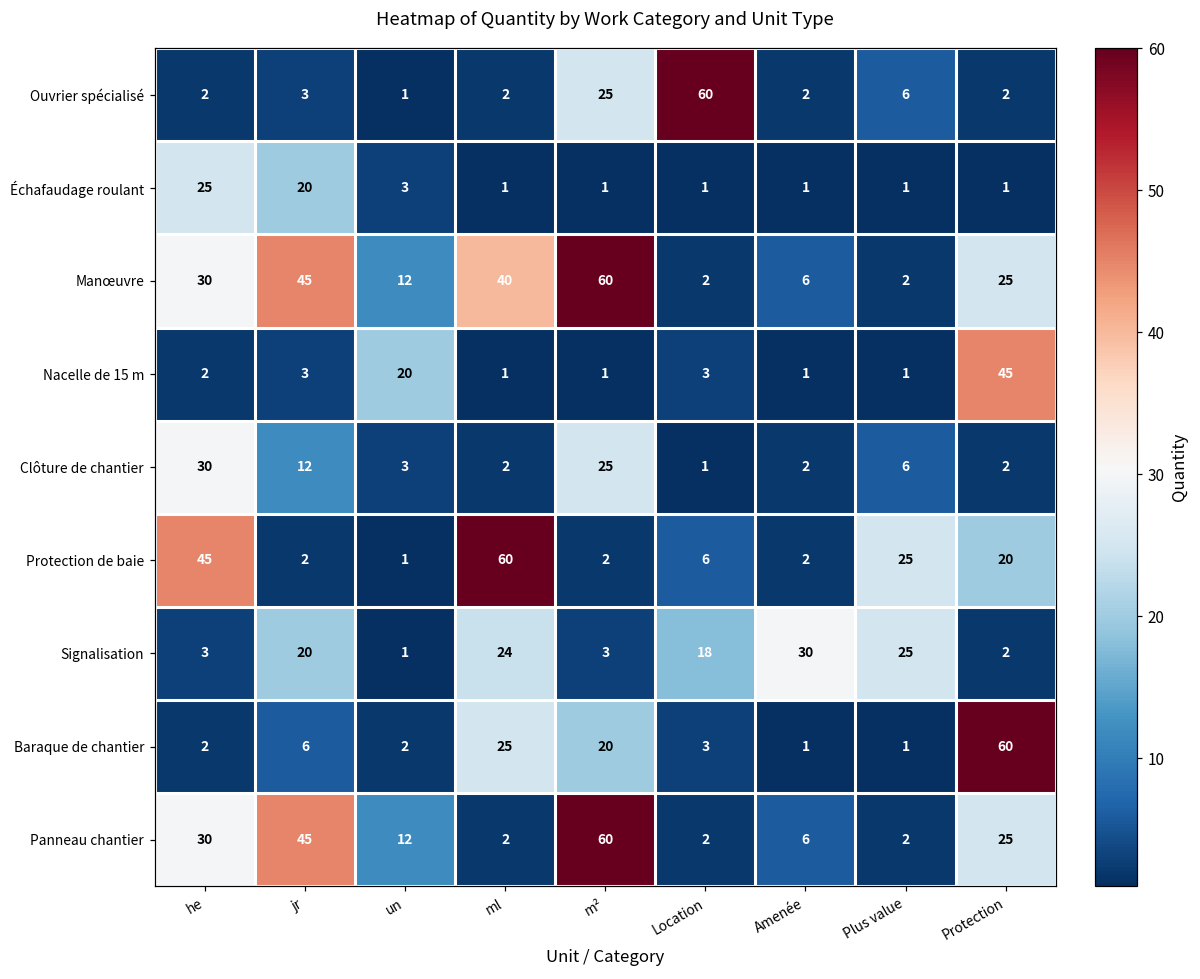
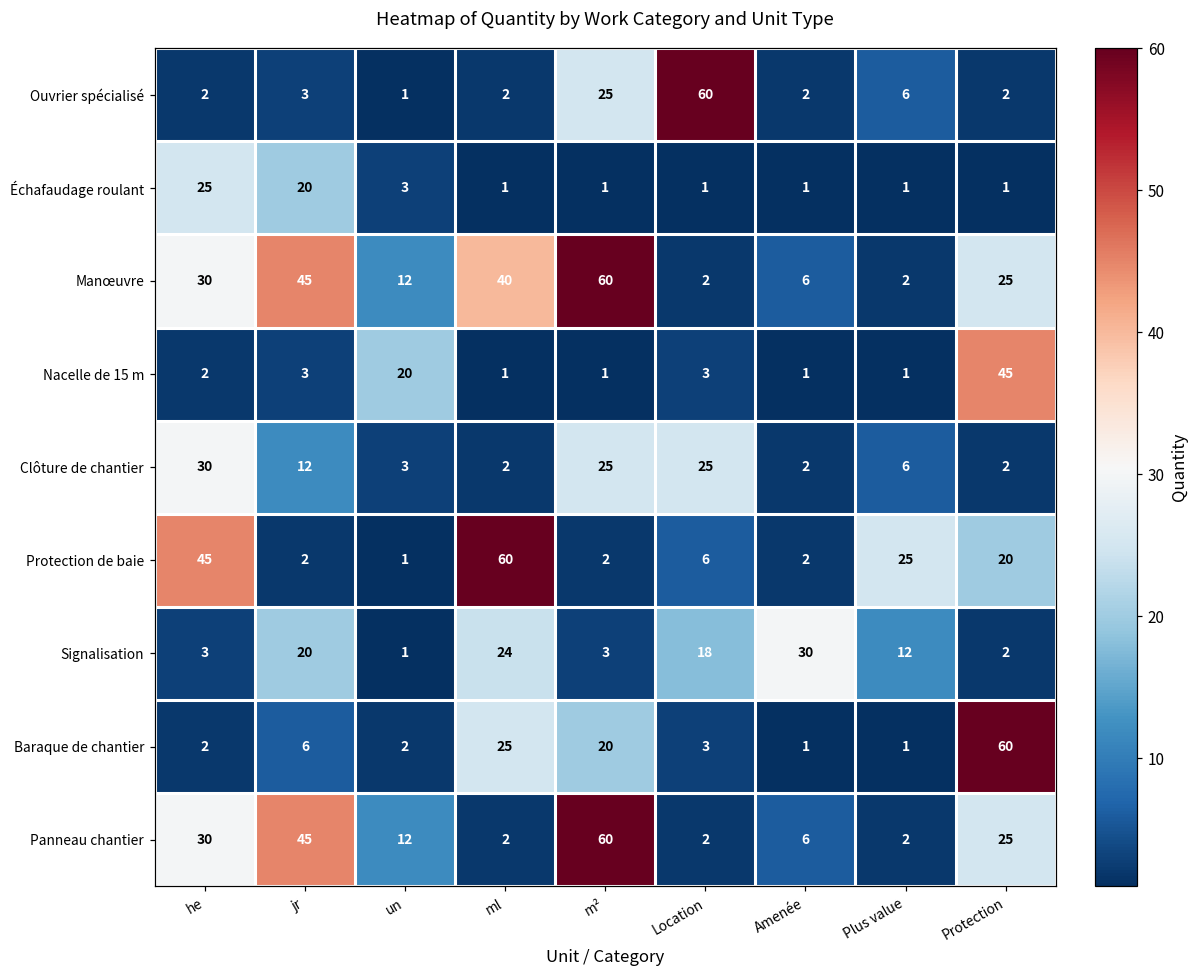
Clôture de chantier, Location: 1 -> 25
Signalisation, Plus value: 25 -> 12
